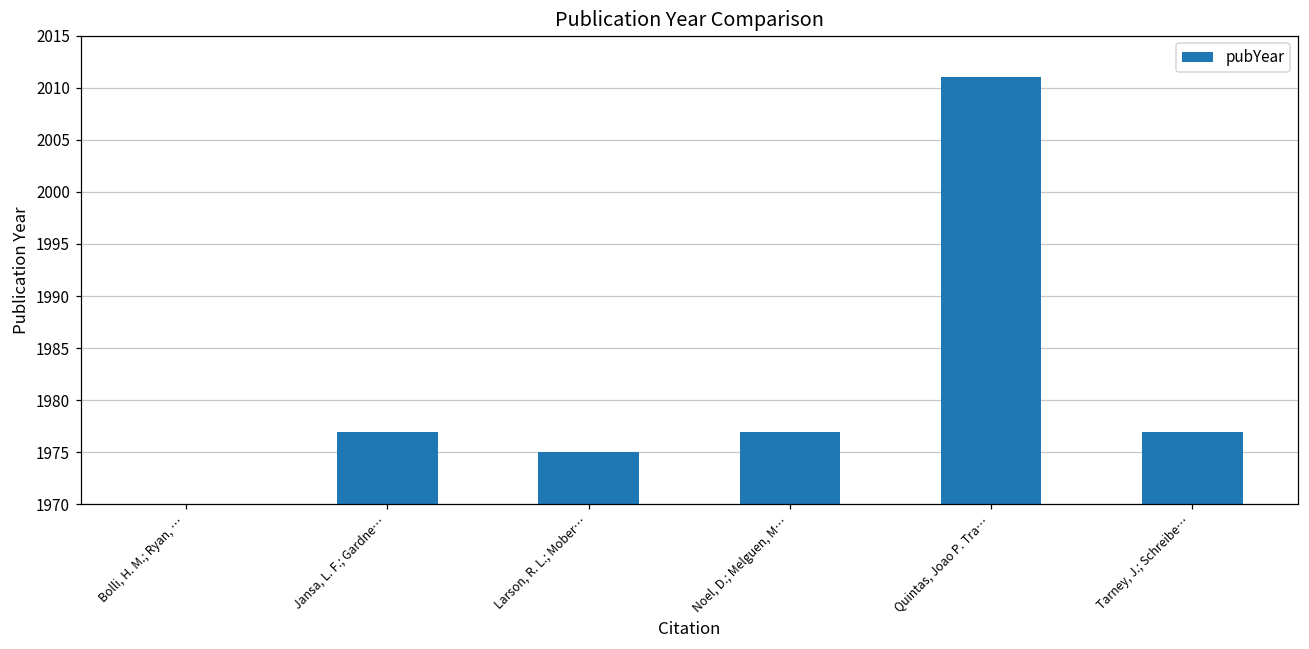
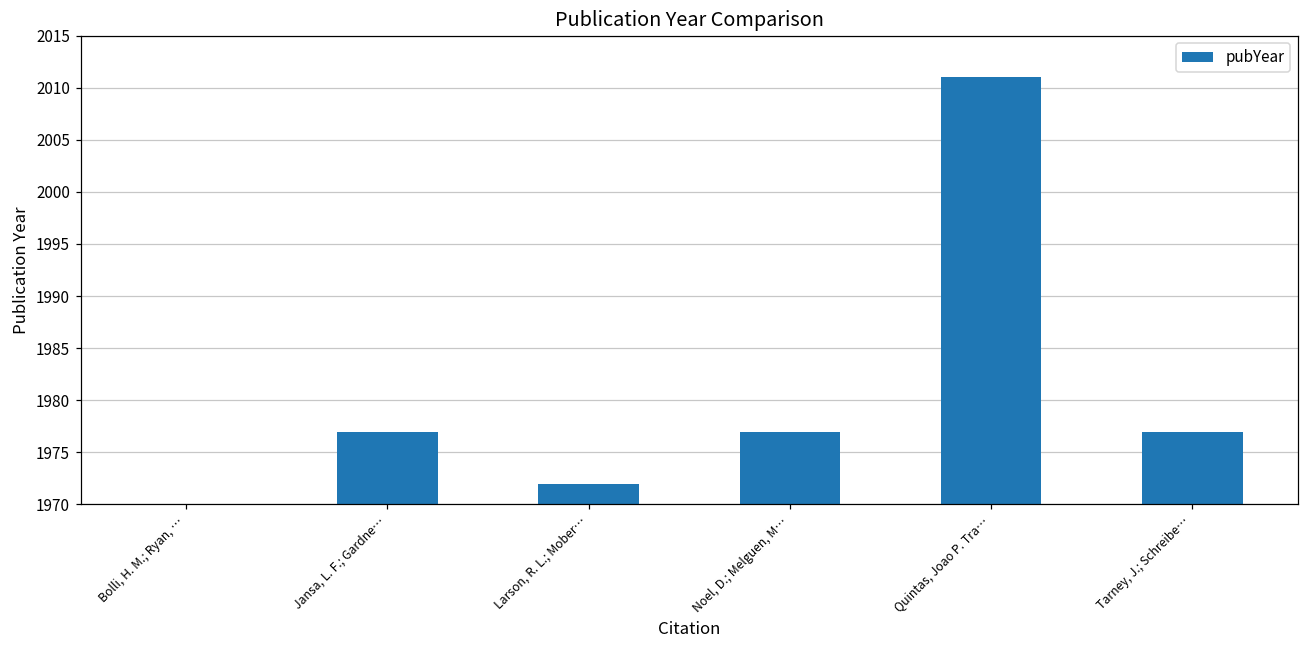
Larson, R. L.; Mober…: 1975 -> 1972
